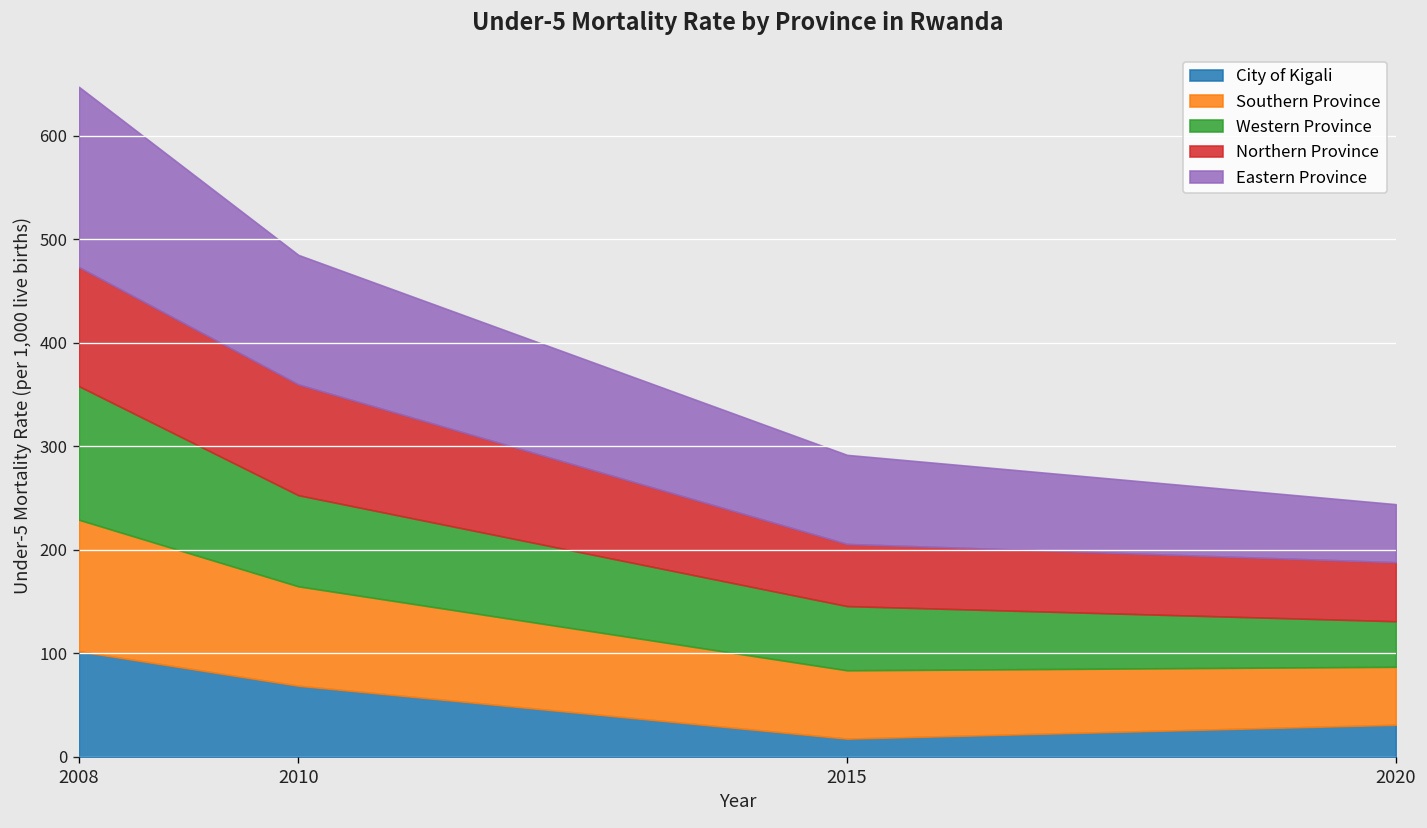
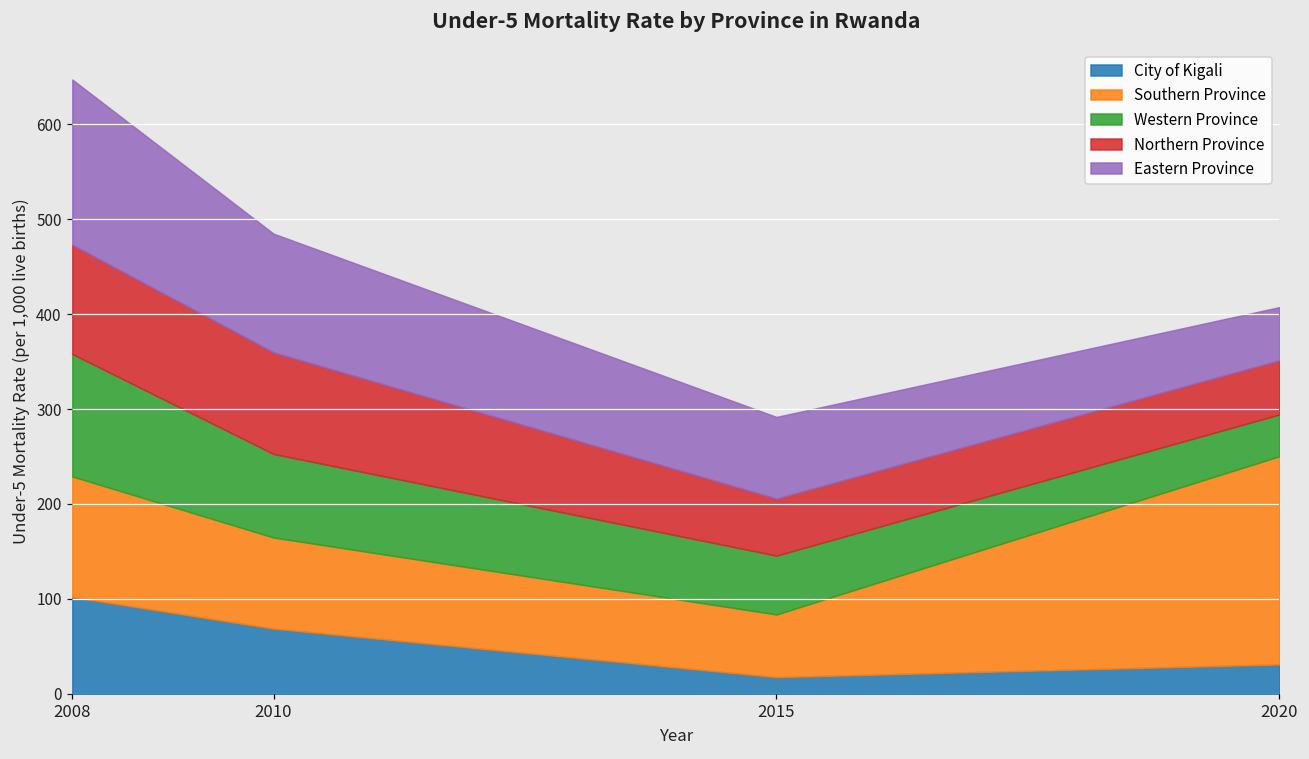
Southern Province, 2020: 60 -> 220
